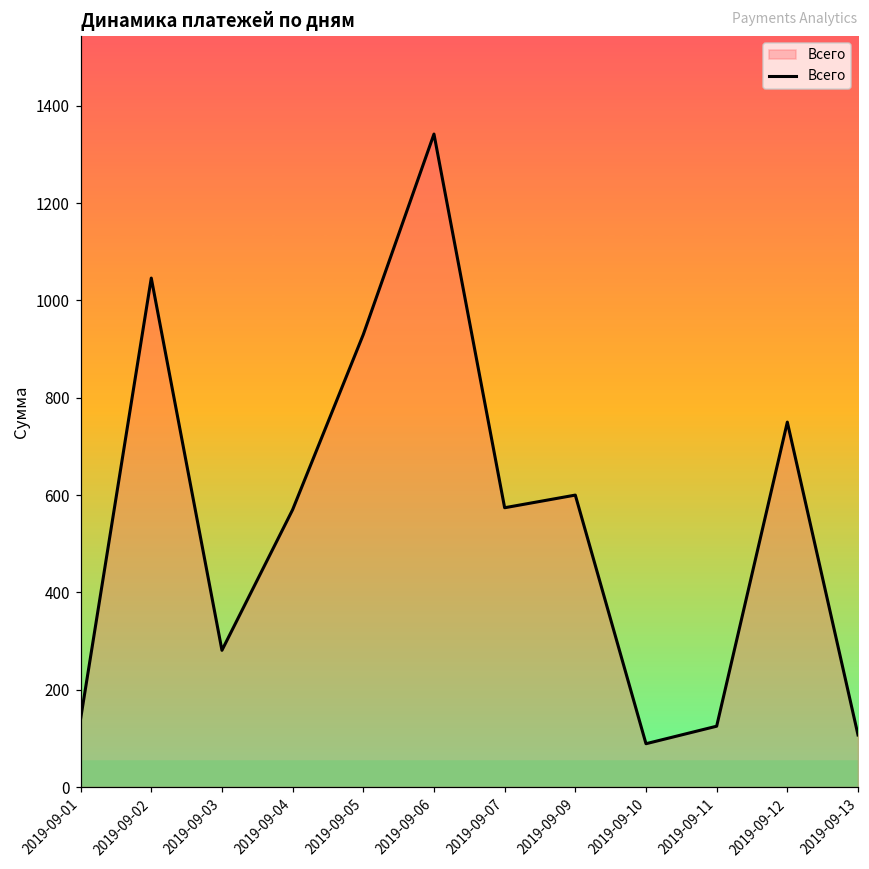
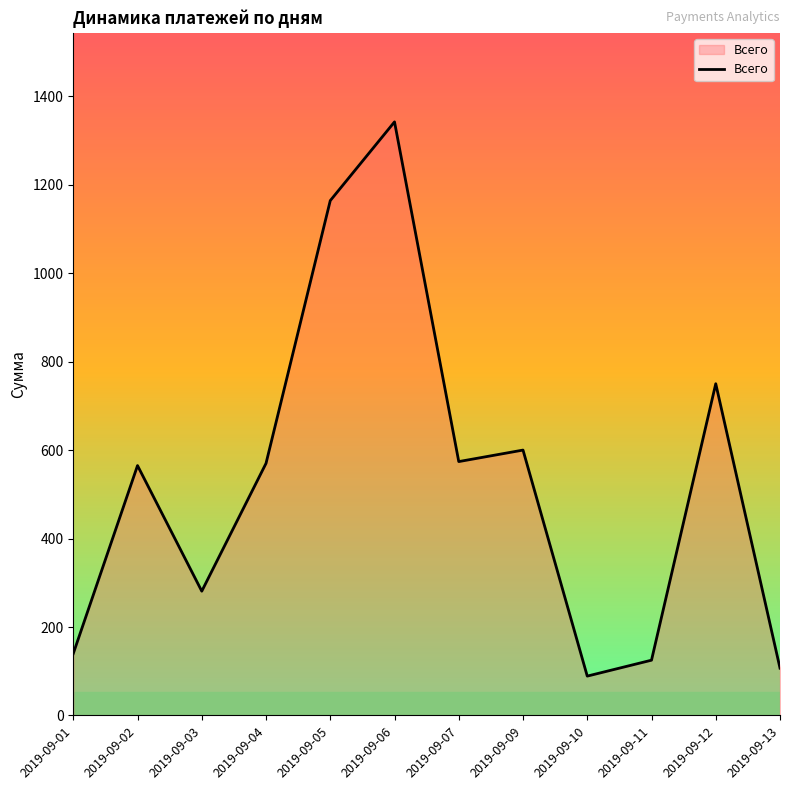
2019-09-02: 1050 -> 570
2019-09-05: 930 -> 1160
